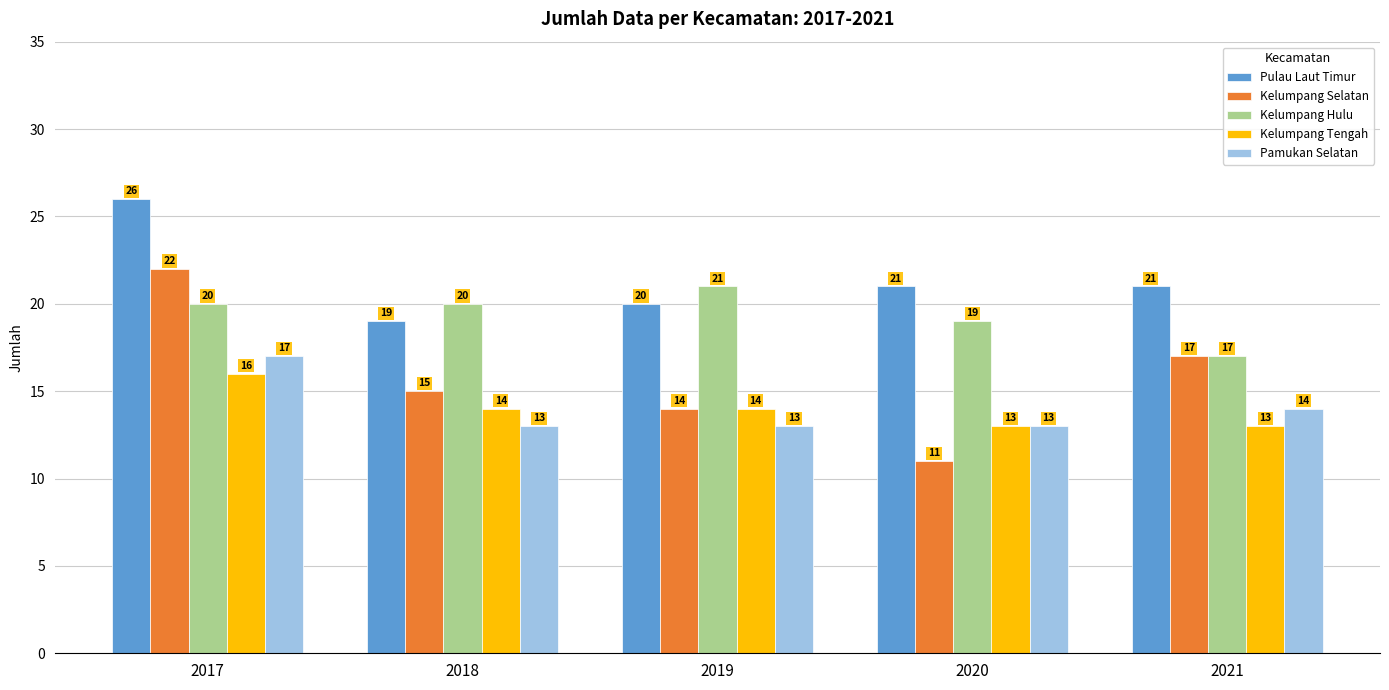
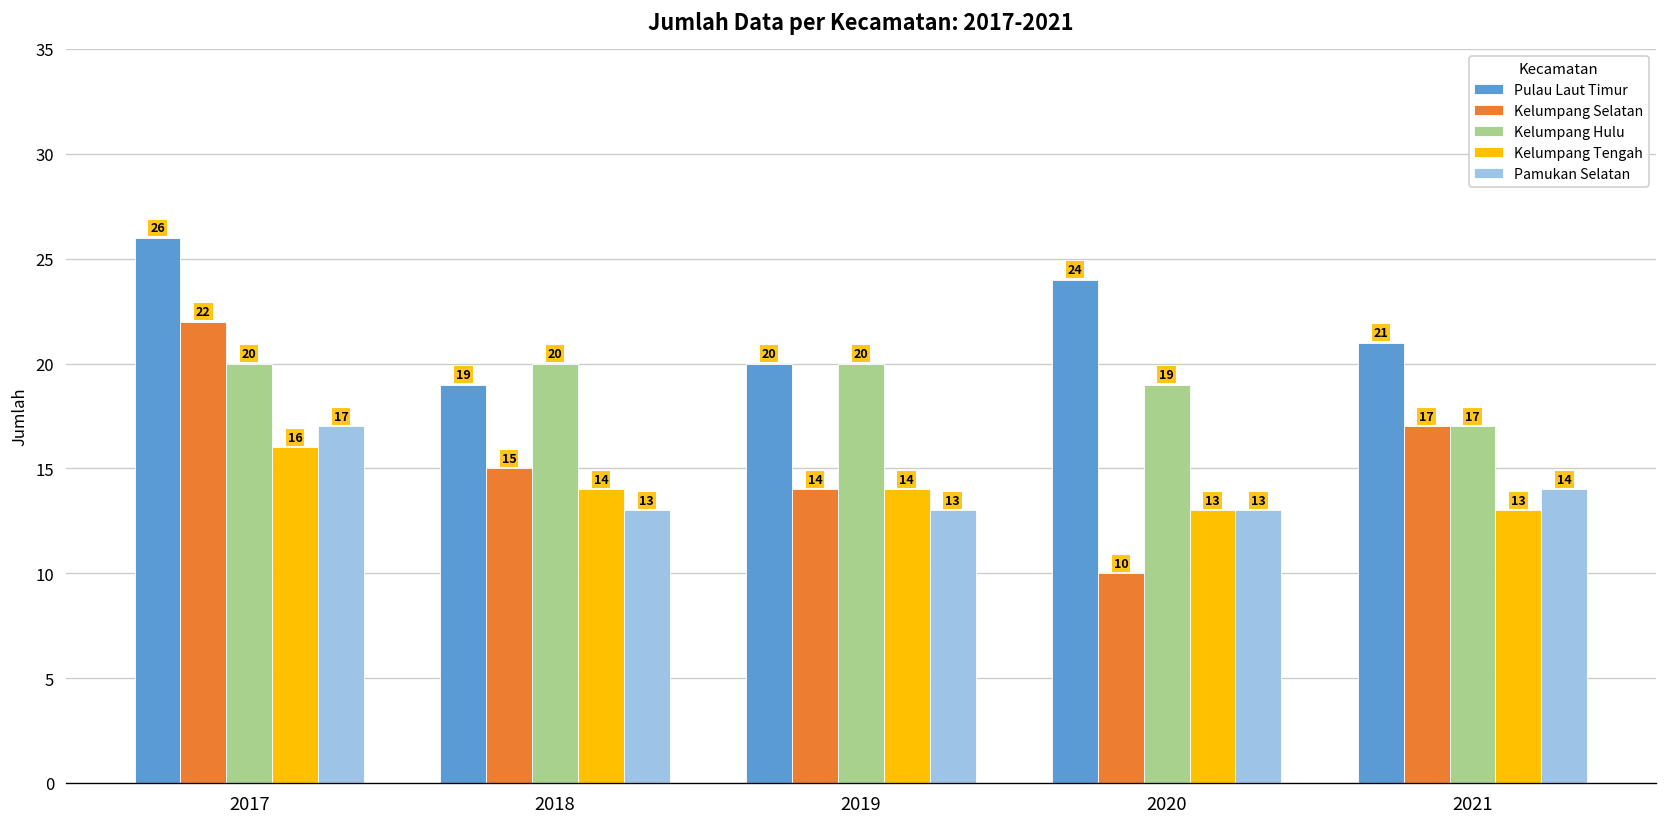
Kelumpang Hulu, 2019: 21 -> 20
Pulau Laut Timur, 2020: 21 -> 24
Kelumpang Selatan, 2020: 11 -> 10
